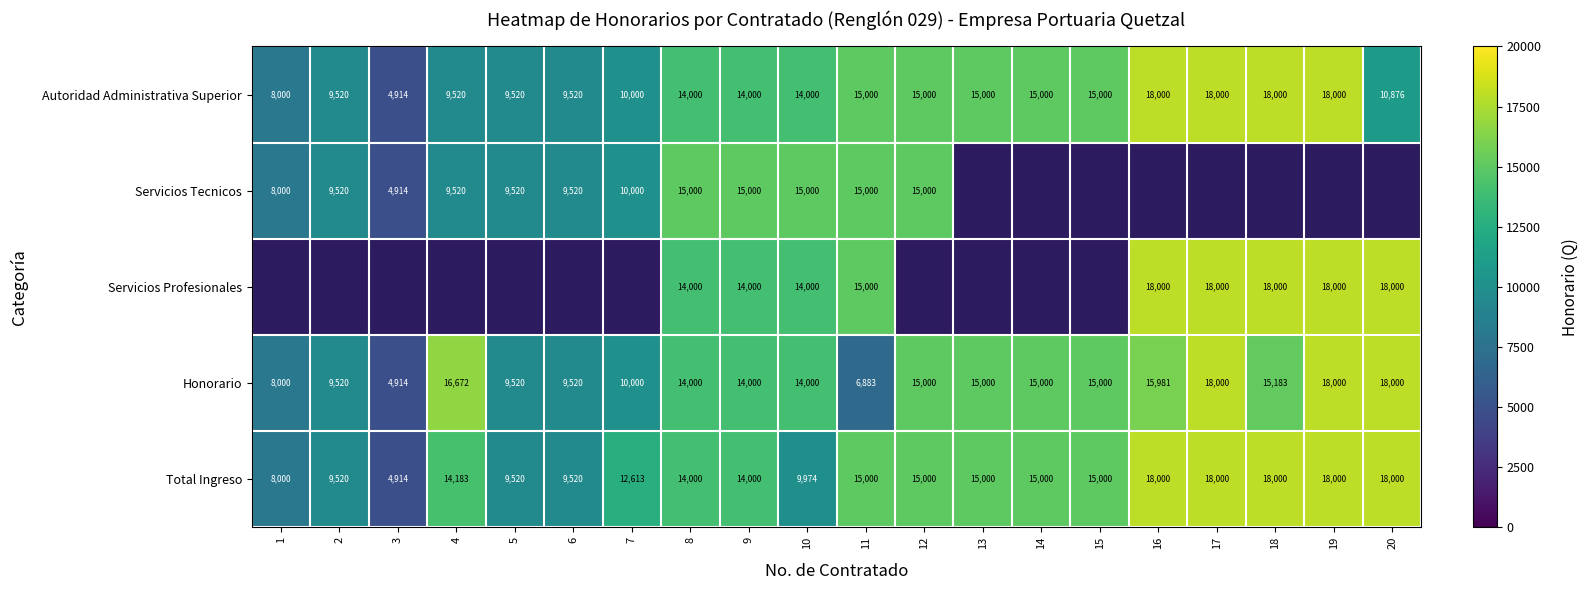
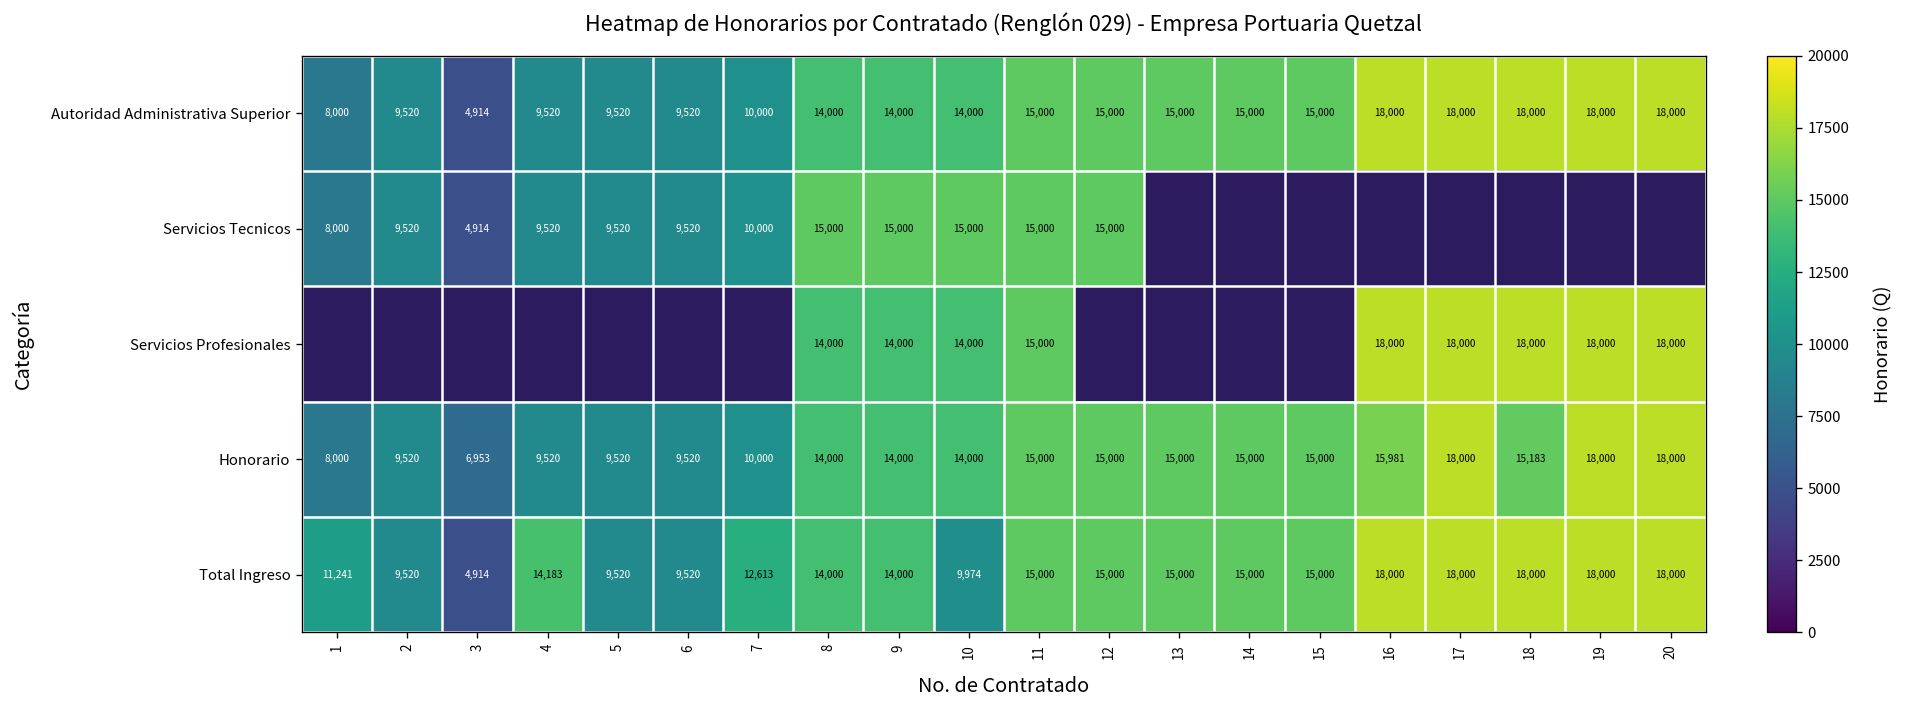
Autoridad Administrativa Superior, 20: 10,876 -> 18,000
Honorario, 3: 4,914 -> 6,953
Honorario, 4: 16,672 -> 9,520
Honorario, 11: 6,883 -> 15,000
Total Ingreso, 1: 8,000 -> 11,241
